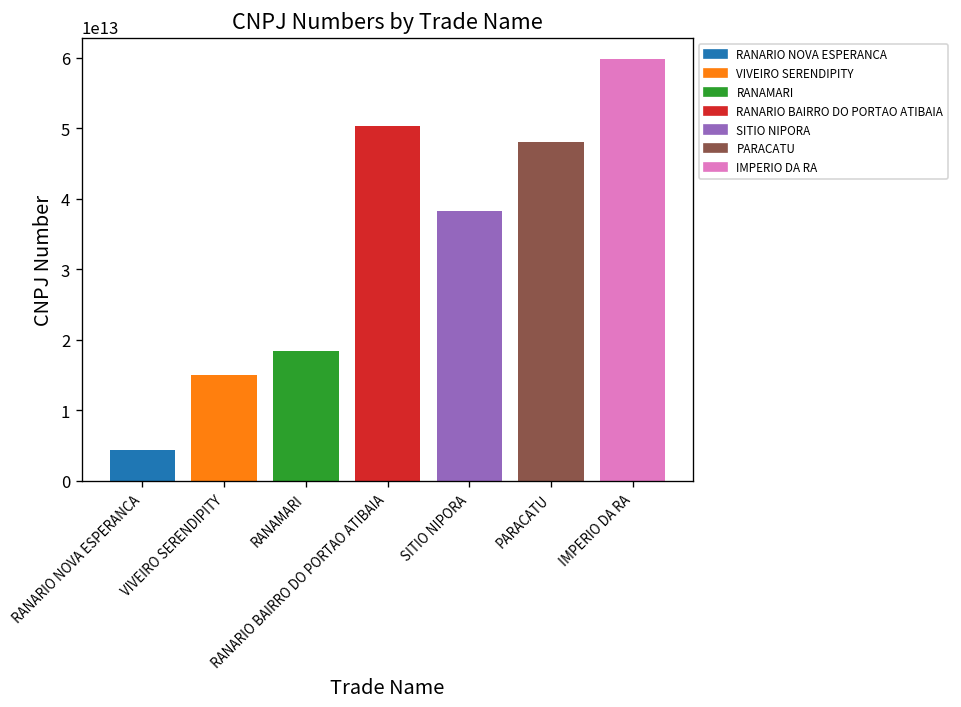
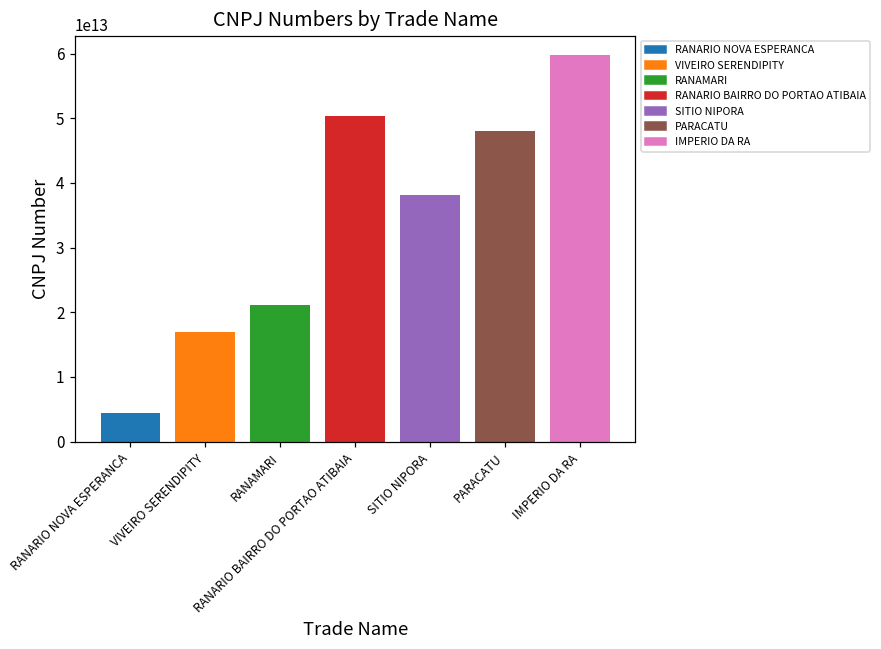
VIVEIRO SERENDIPITY: 15000000000000 -> 17000000000000
RANAMARI: 18000000000000 -> 21000000000000
